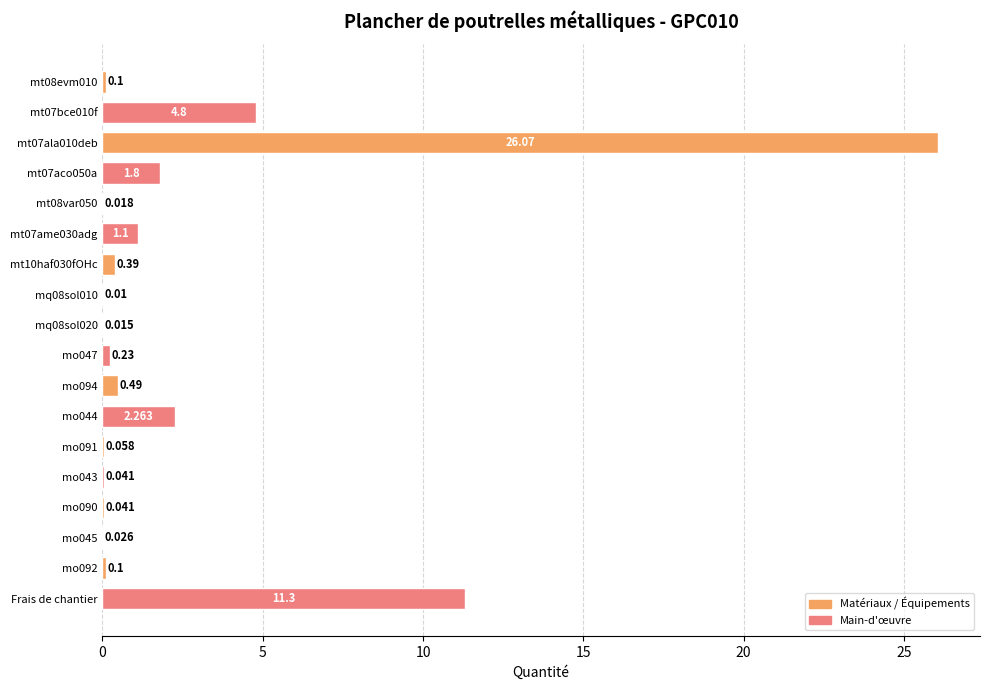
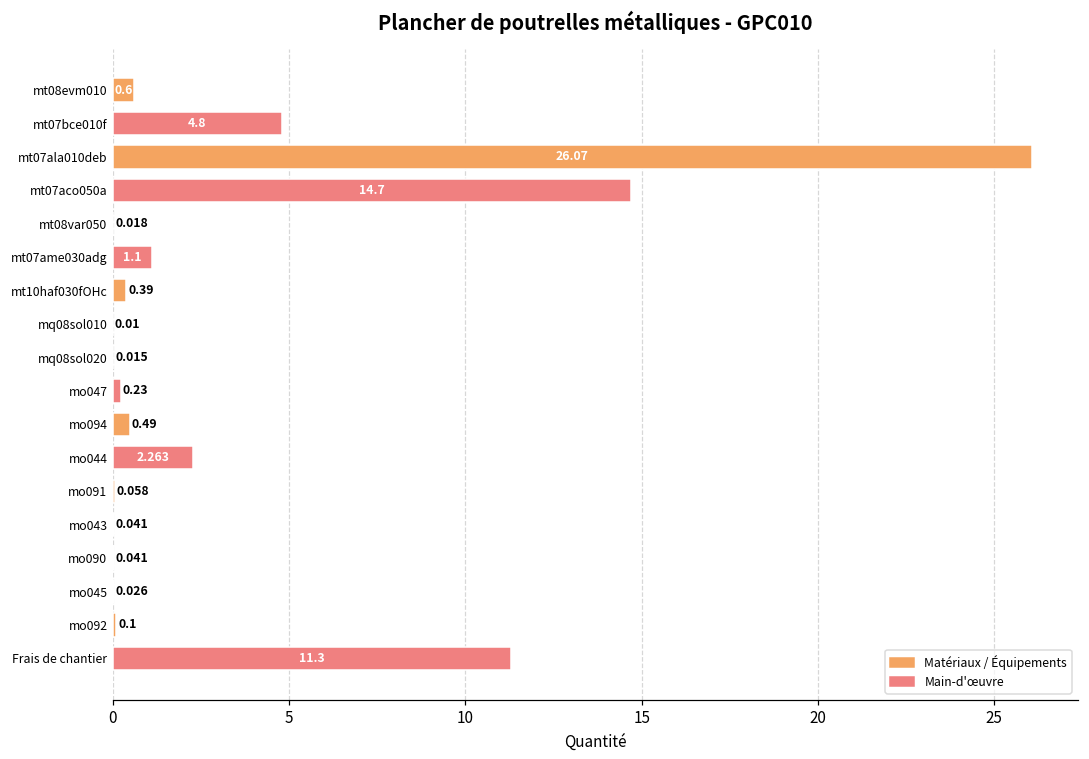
mt08evm010: 0.1 -> 0.6
mt07aco050a: 1.8 -> 14.7
